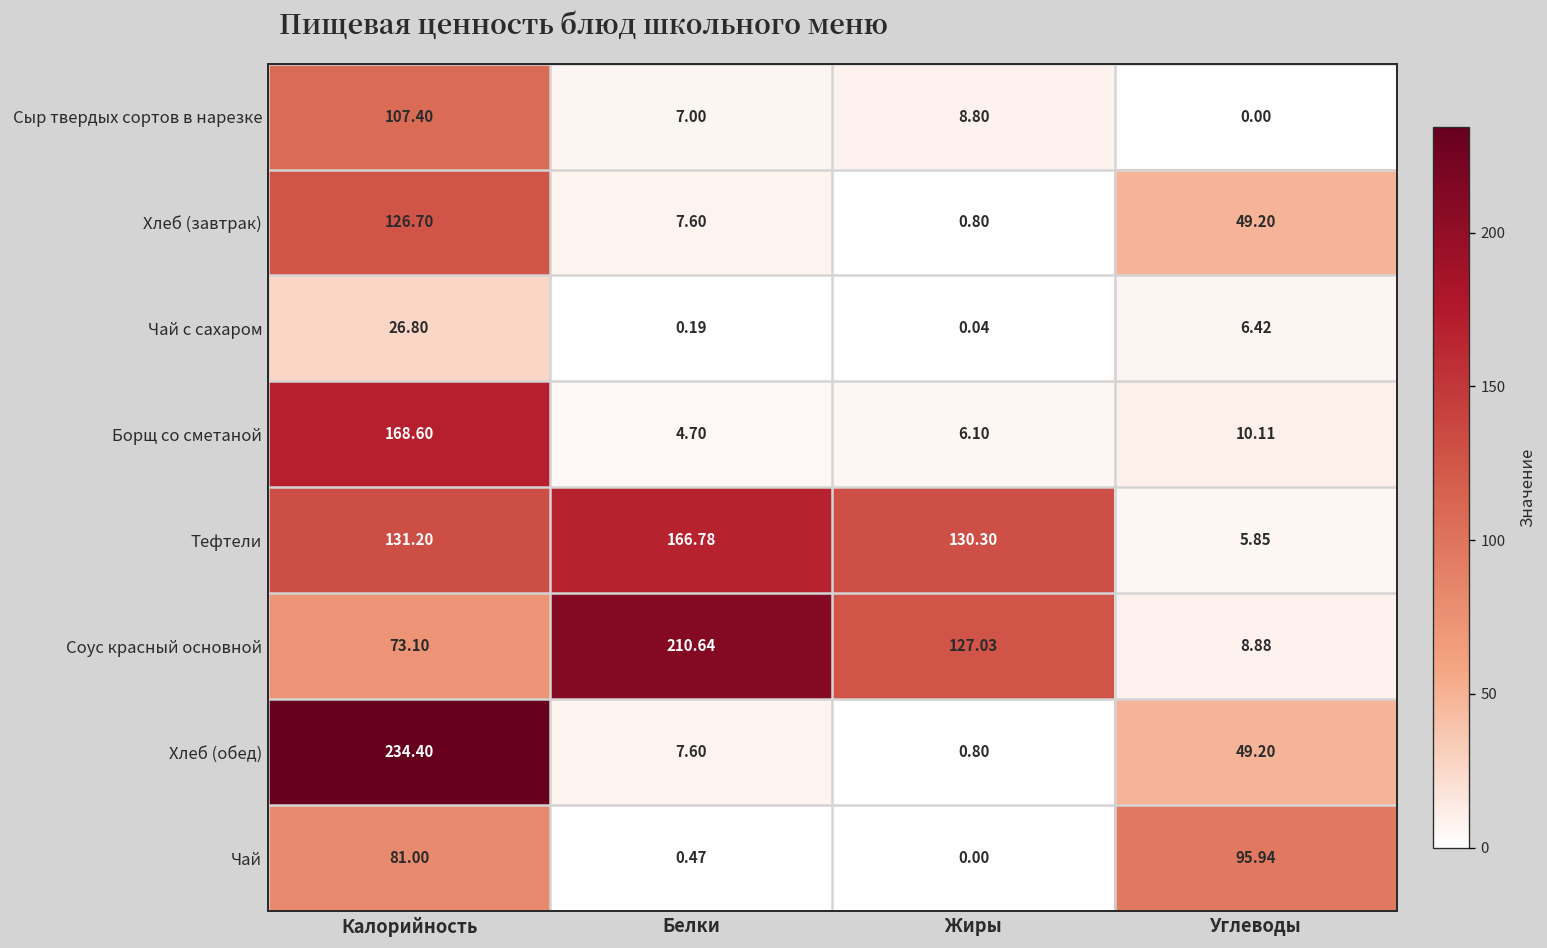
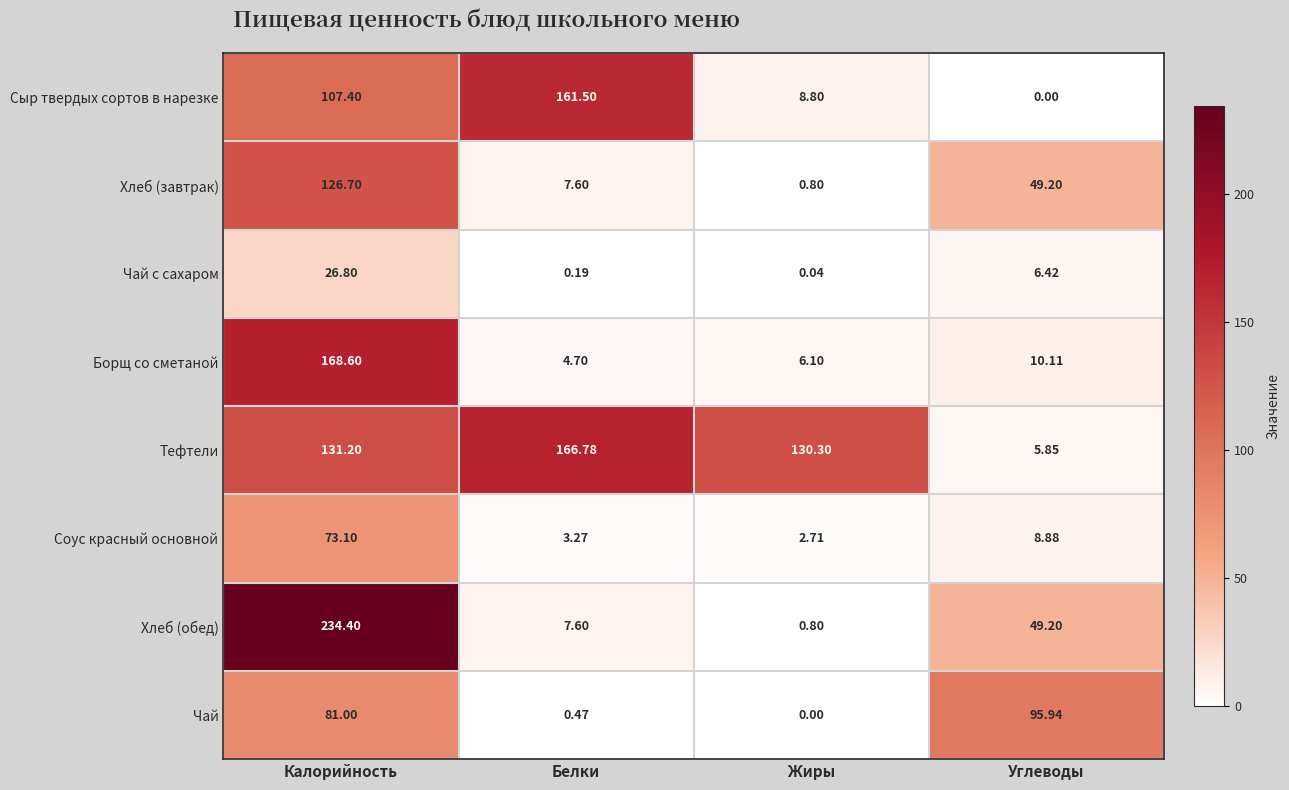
Сыр твердых сортов в нарезке, Белки: 7.00 -> 161.50
Соус красный основной, Белки: 210.64 -> 3.27
Соус красный основной, Жиры: 127.03 -> 2.71
